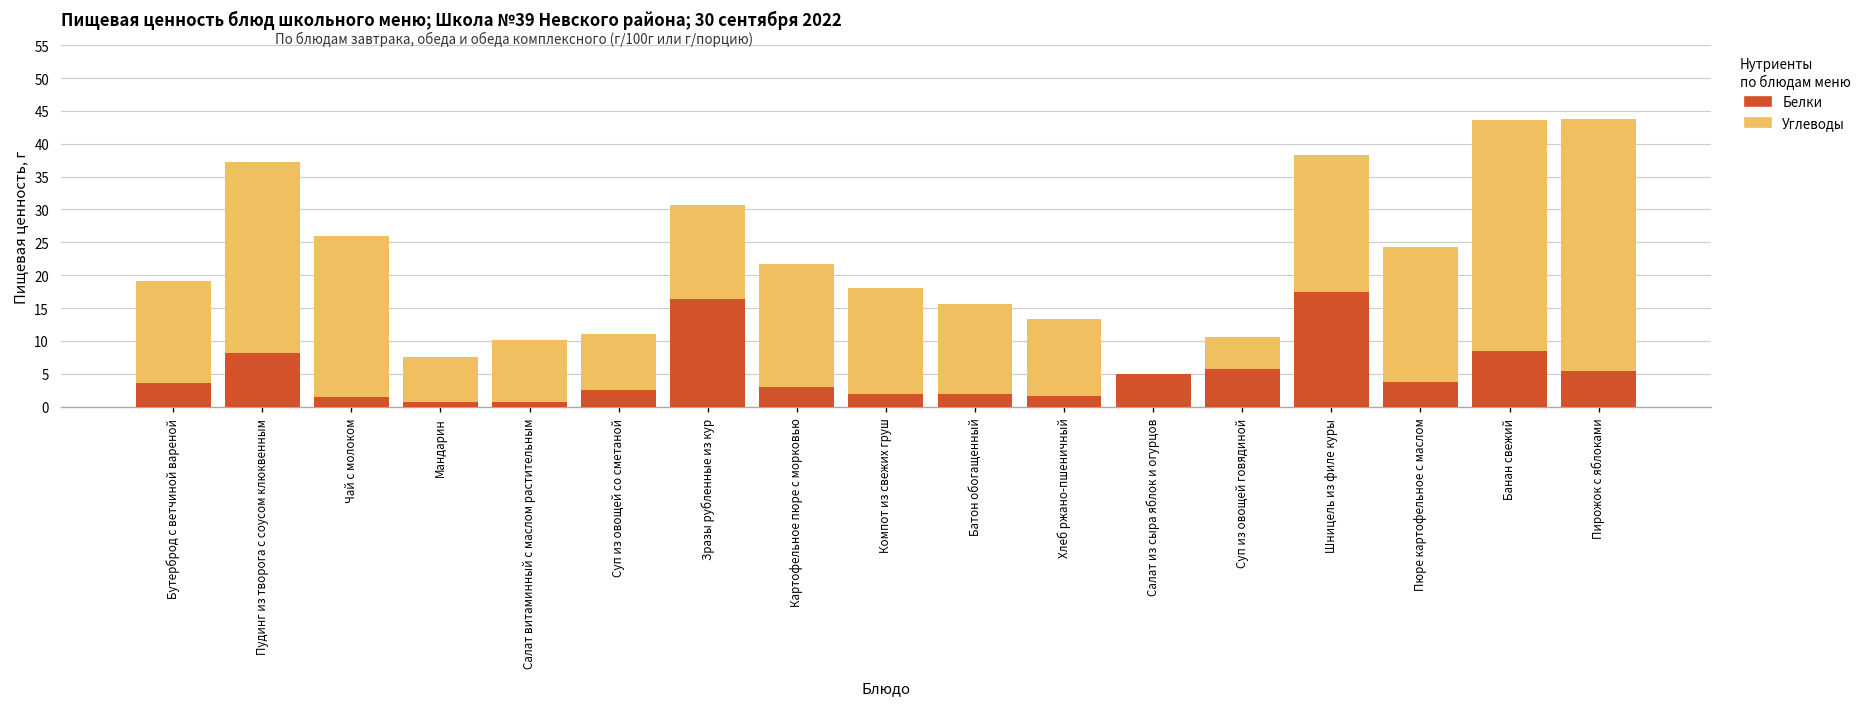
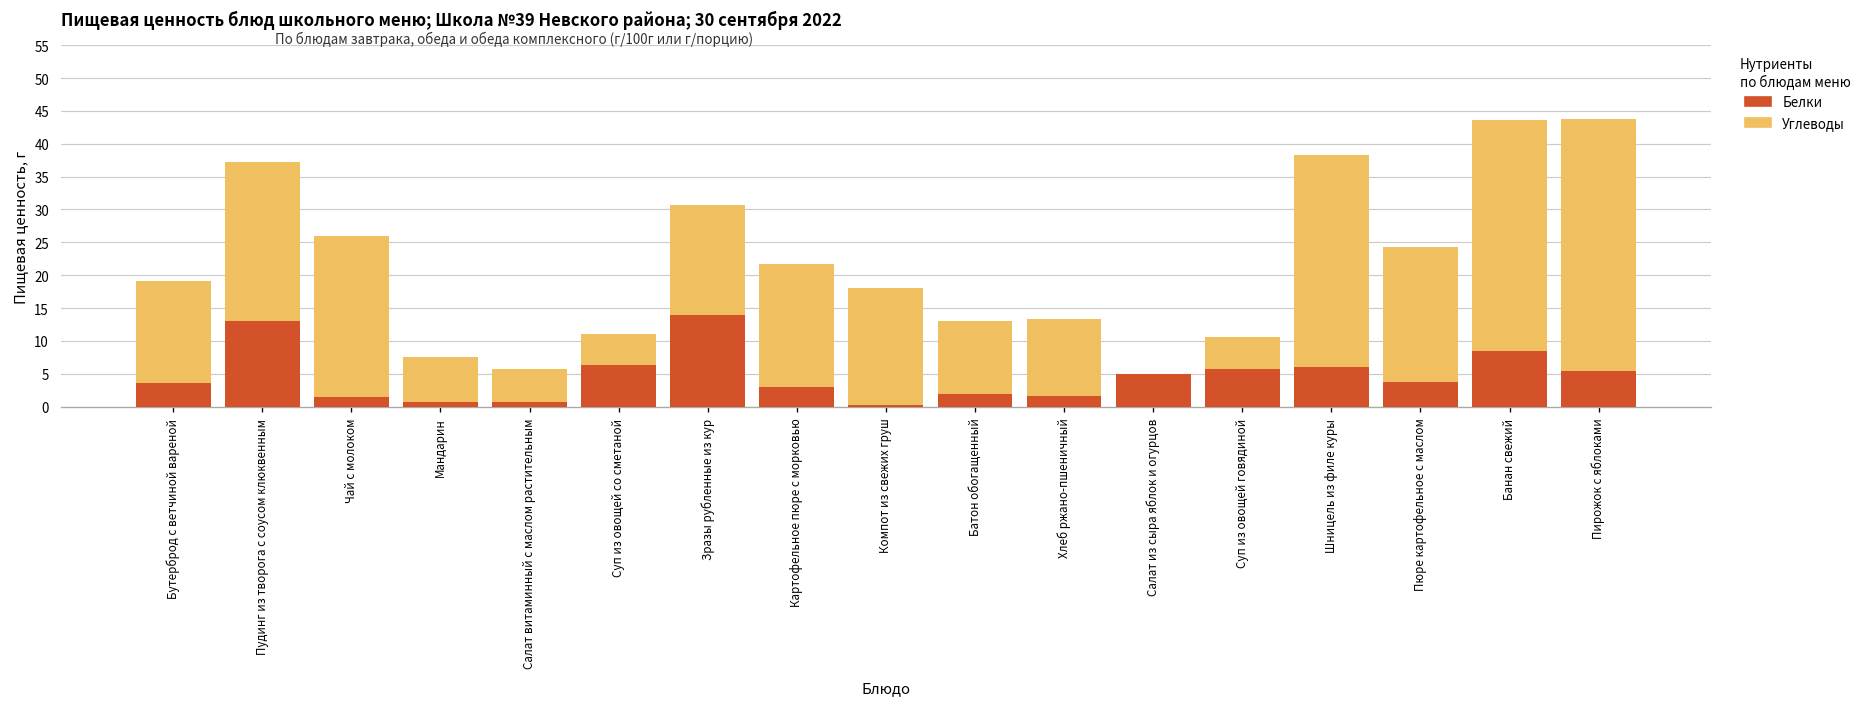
Белки, Пудинг из творога с соусом клюквенным: 8 -> 13
Углеводы, Салат витаминный с маслом растительным: 10 -> 6
Белки, Суп из овощей со сметаной: 3 -> 6
Белки, Зразы рубленные из кур: 16 -> 14
Белки, Компот из свежих груш: 2 -> 0
Углеводы, Батон обогащенный: 16 -> 13
Белки, Шницель из филе куры: 17 -> 6
